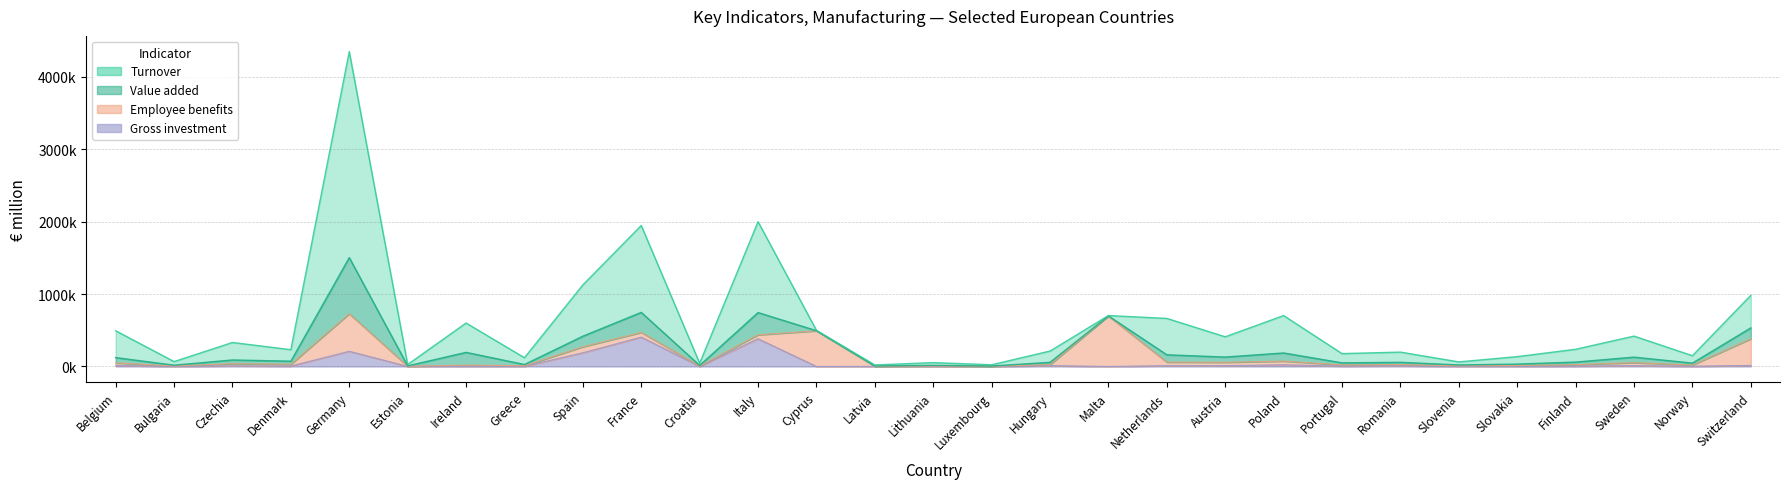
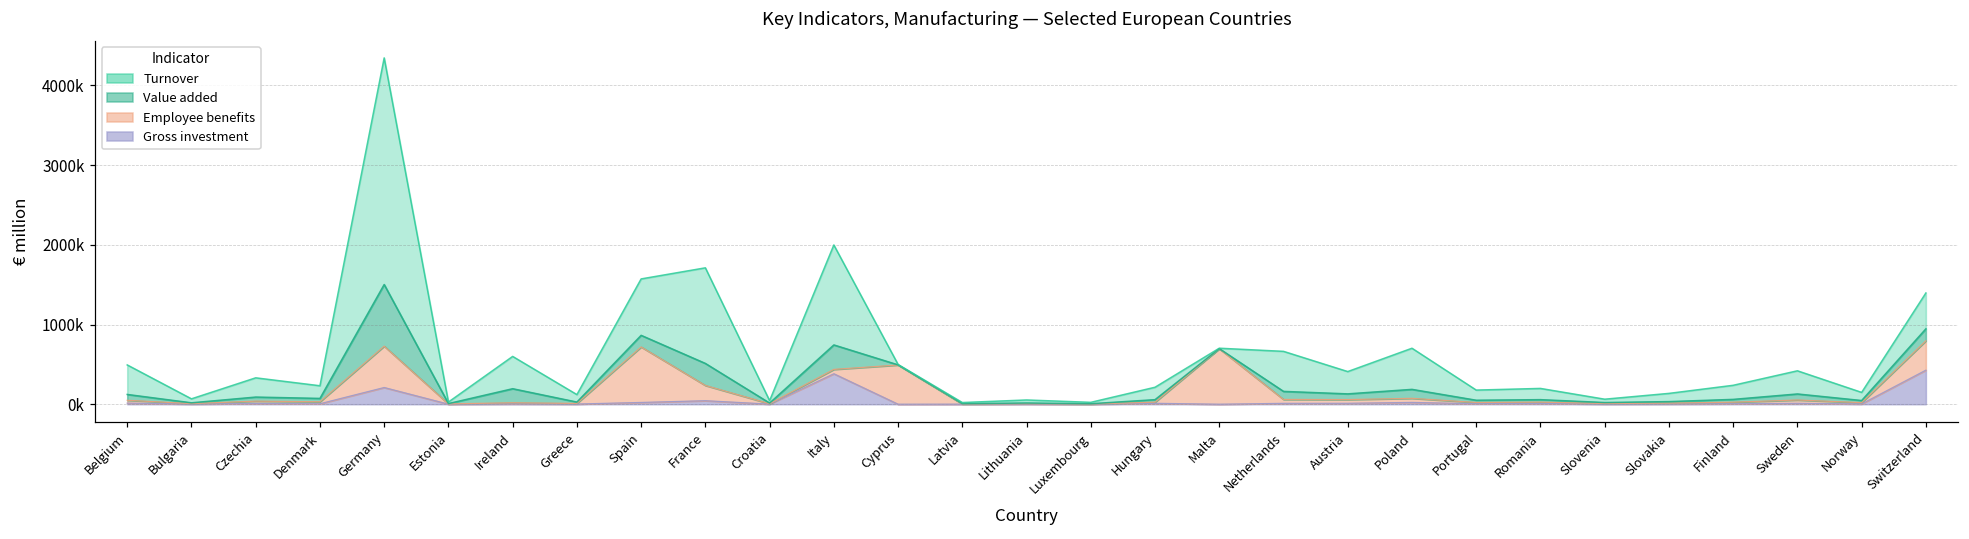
Gross investment, Spain: 200000 -> 0
Employee benefits, Spain: 100000 -> 700000
Gross investment, France: 400000 -> 0
Employee benefits, France: 100000 -> 200000
Gross investment, Switzerland: 0 -> 400000
